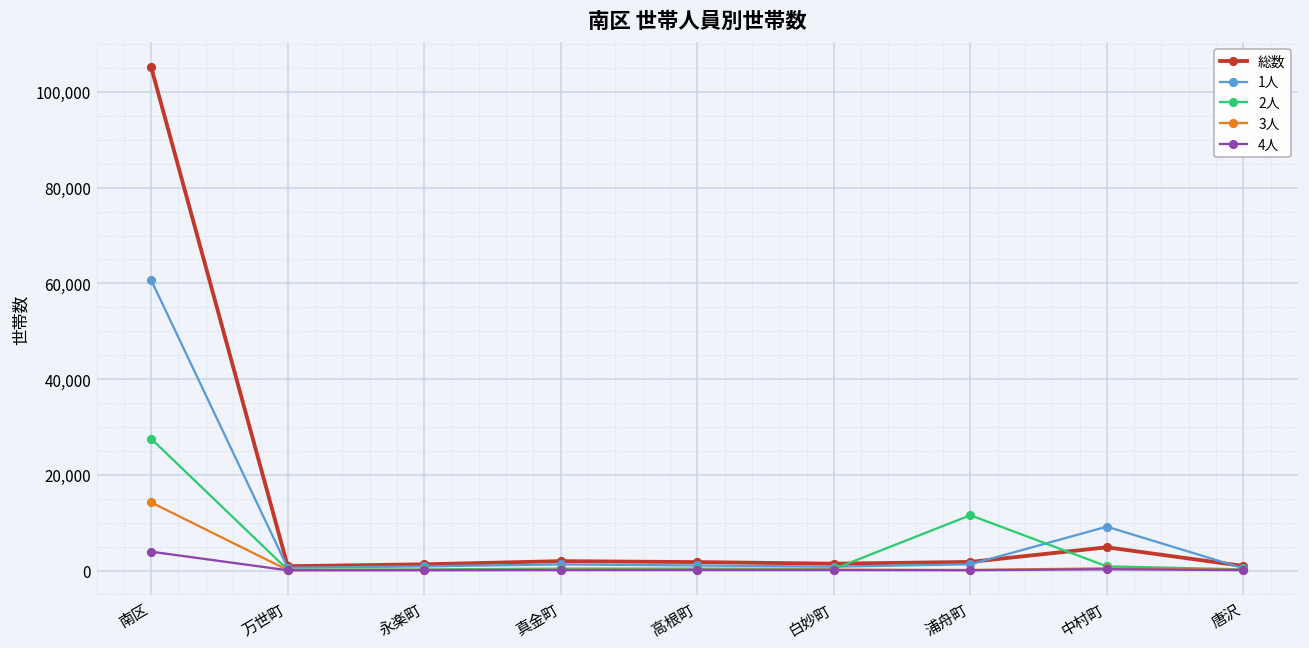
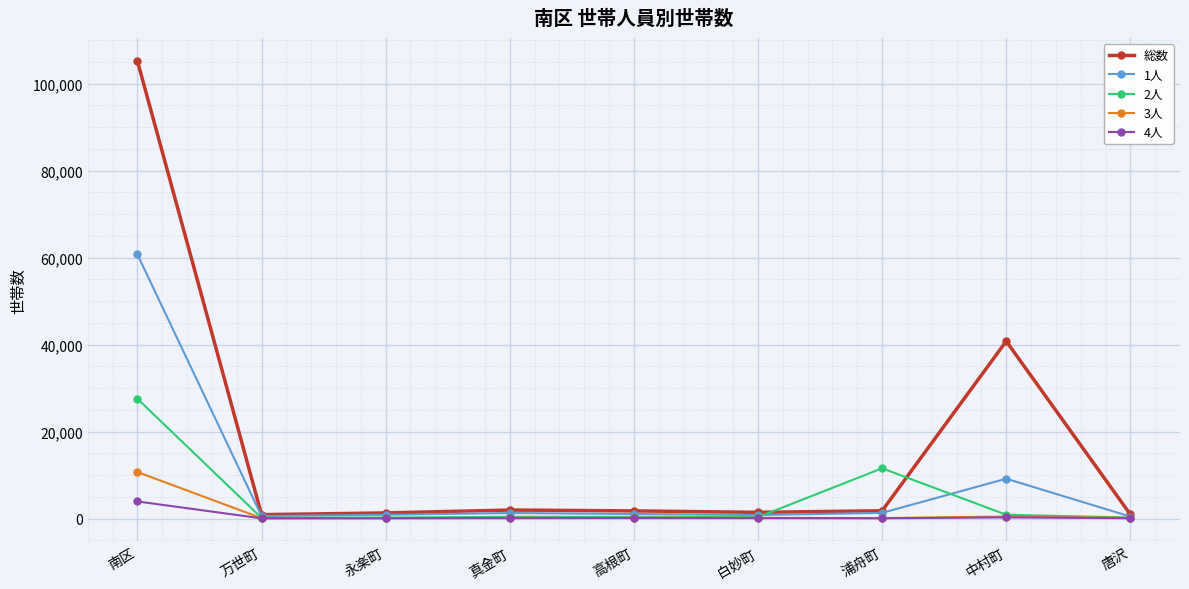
3人, 南区: 14,000 -> 11,000
総数, 中村町: 5,000 -> 41,000
